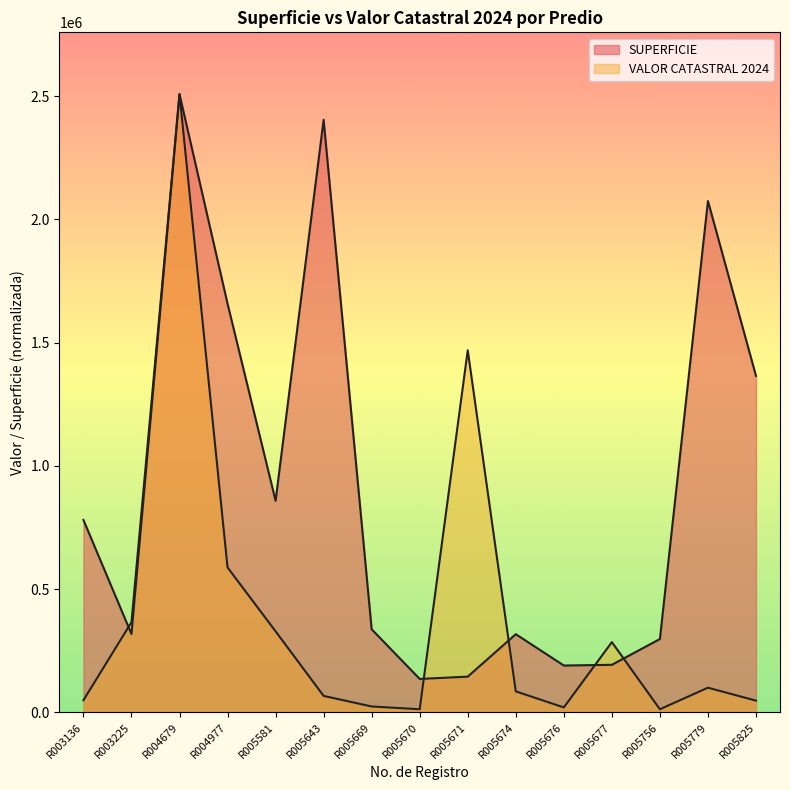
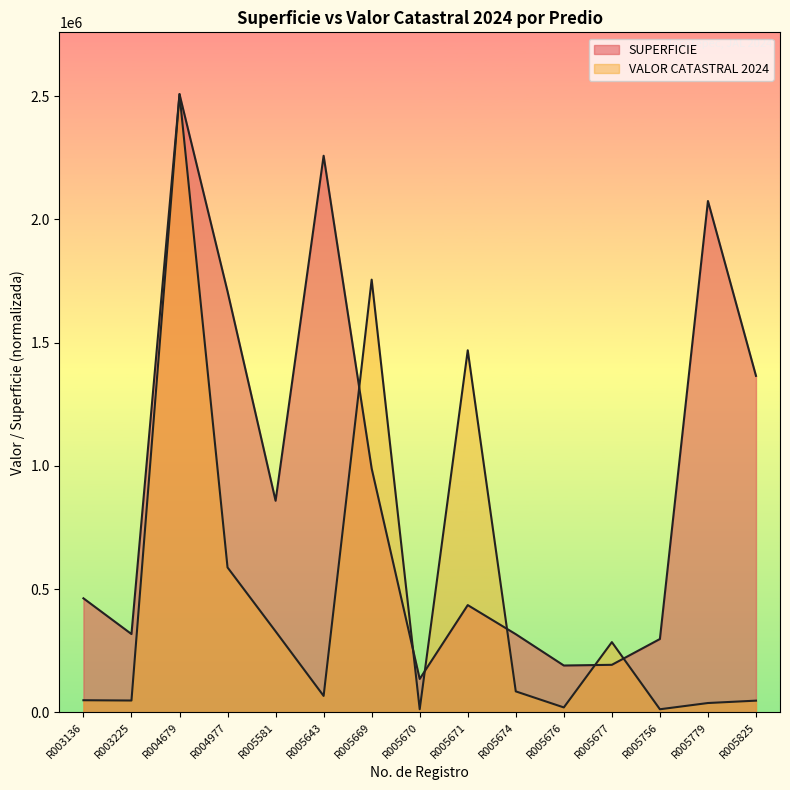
SUPERFICIE, R003136: 780000 -> 460000
VALOR CATASTRAL 2024, R003225: 370000 -> 50000
SUPERFICIE, R004977: 1660000 -> 1710000
SUPERFICIE, R005643: 2400000 -> 2260000
SUPERFICIE, R005669: 340000 -> 990000
VALOR CATASTRAL 2024, R005669: 20000 -> 1760000
SUPERFICIE, R005671: 140000 -> 440000
VALOR CATASTRAL 2024, R005779: 100000 -> 40000
